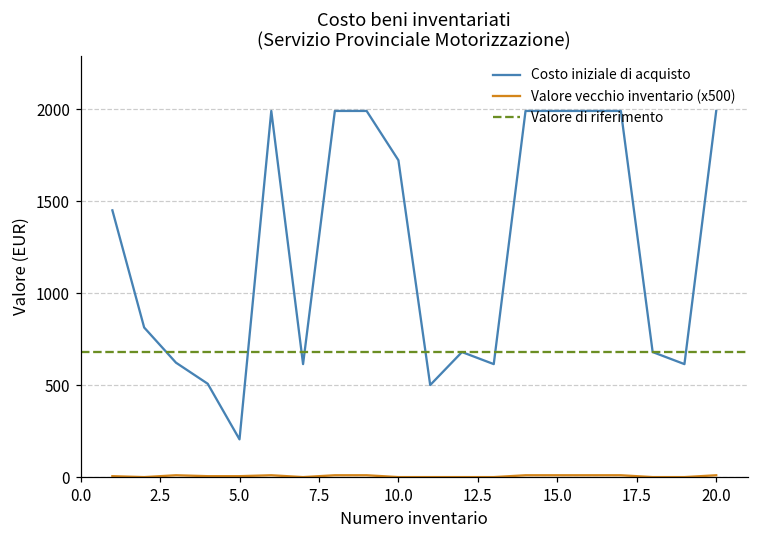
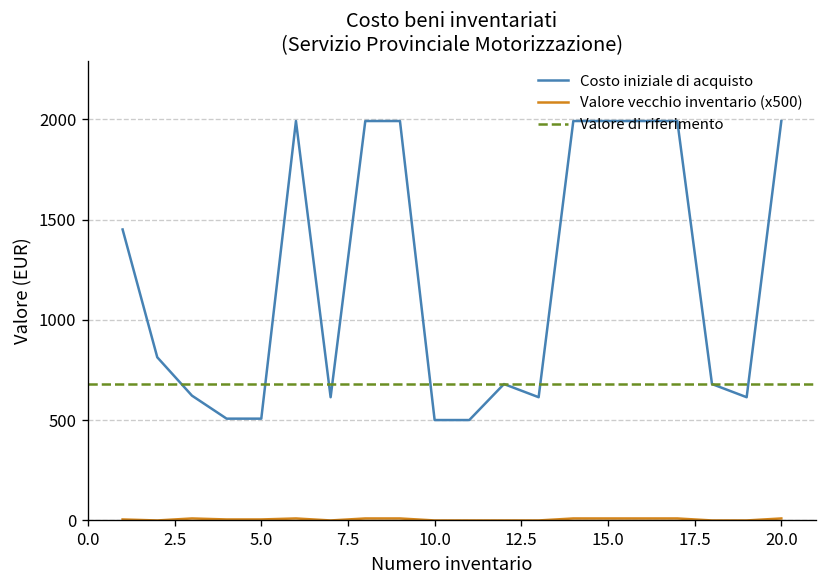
Costo iniziale di acquisto, 5.0: 210 -> 510
Costo iniziale di acquisto, 10.0: 1720 -> 500
